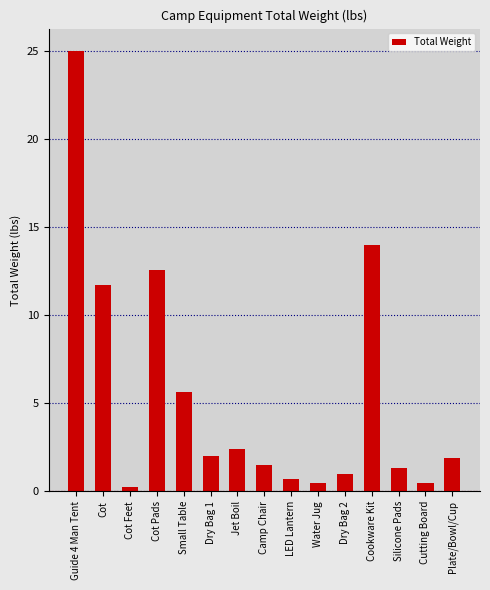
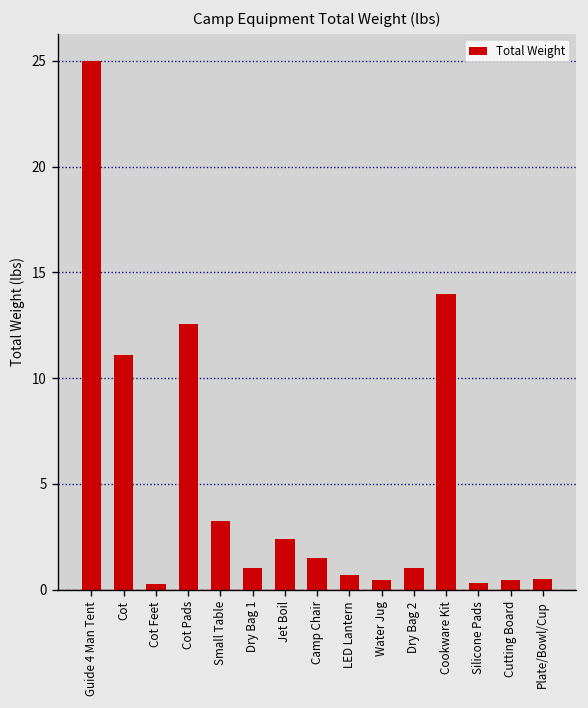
Cot: 11.7 -> 11.1
Small Table: 5.7 -> 3.2
Dry Bag 1: 2 -> 1
Silicone Pads: 1.3 -> 0.3
Plate/Bowl/Cup: 1.9 -> 0.5
